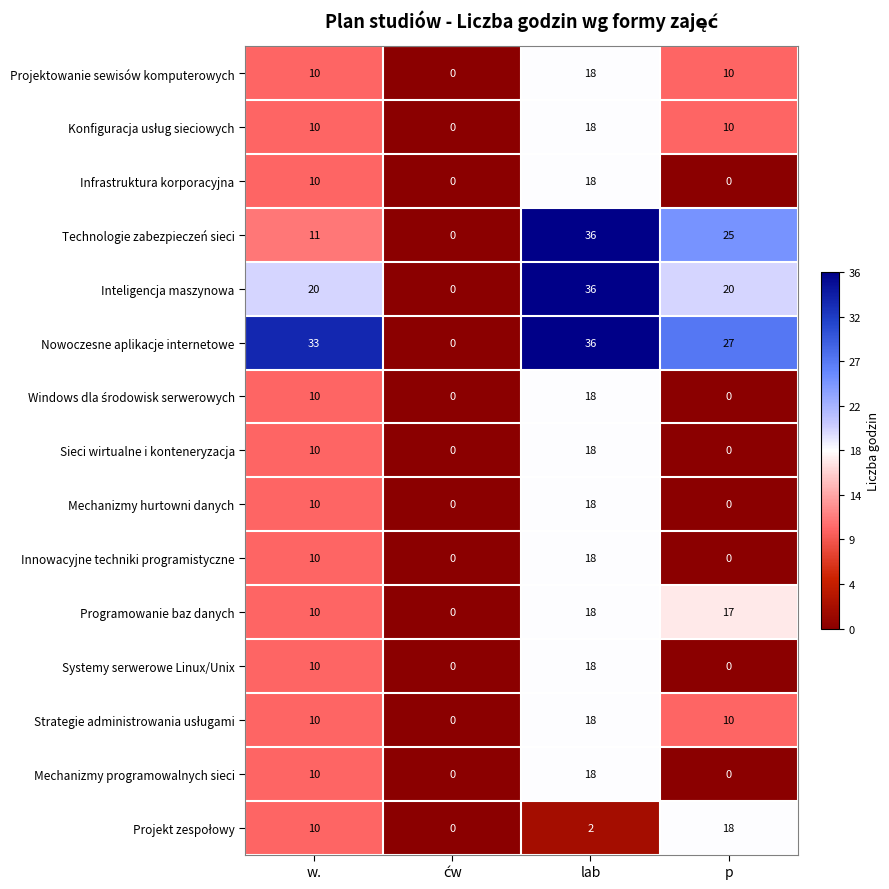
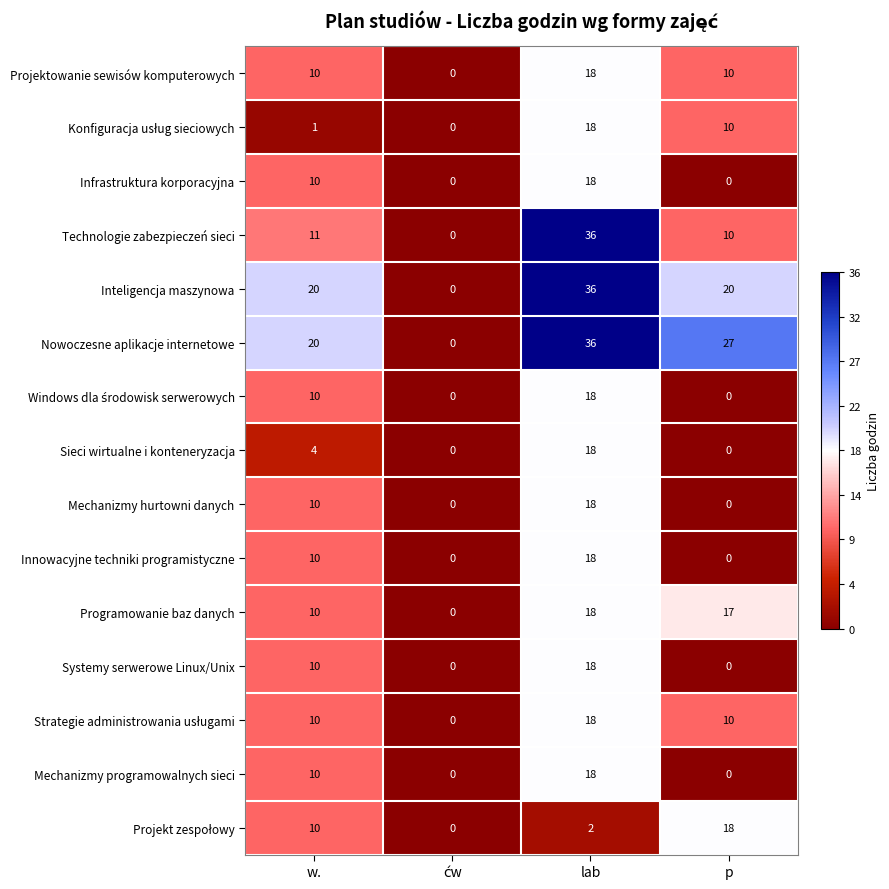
Konfiguracja usług sieciowych, w.: 10 -> 1
Technologie zabezpieczeń sieci, p: 25 -> 10
Nowoczesne aplikacje internetowe, w.: 33 -> 20
Sieci wirtualne i konteneryzacja, w.: 10 -> 4
